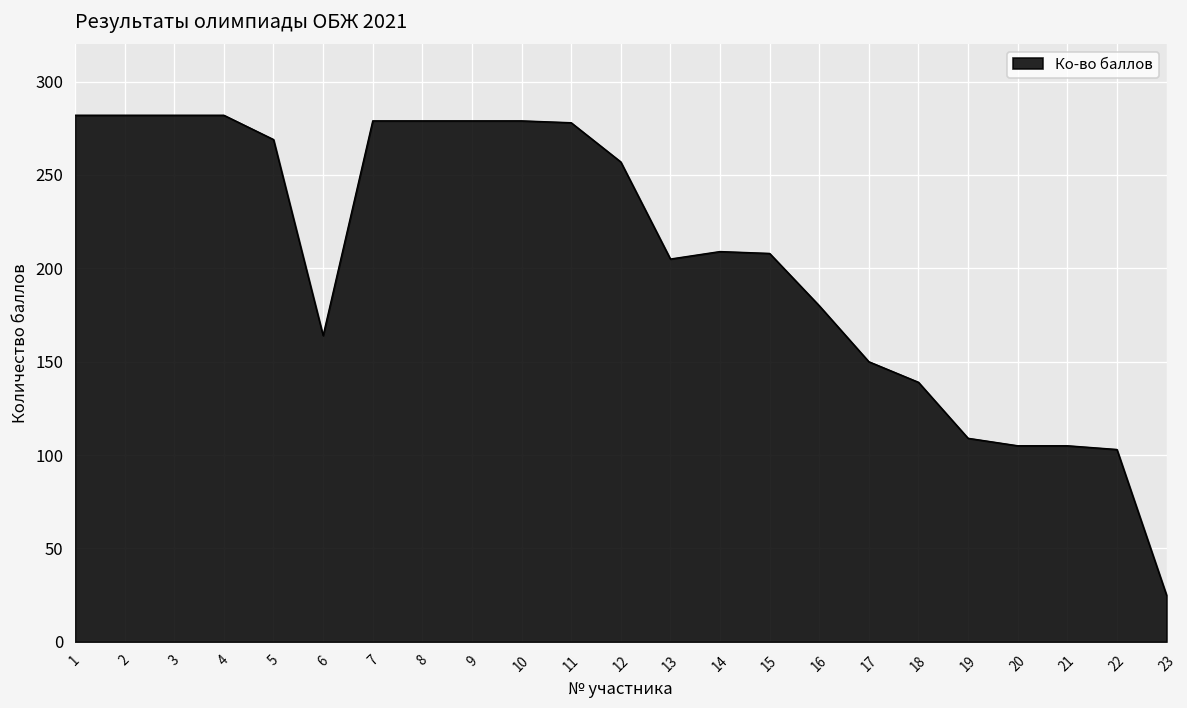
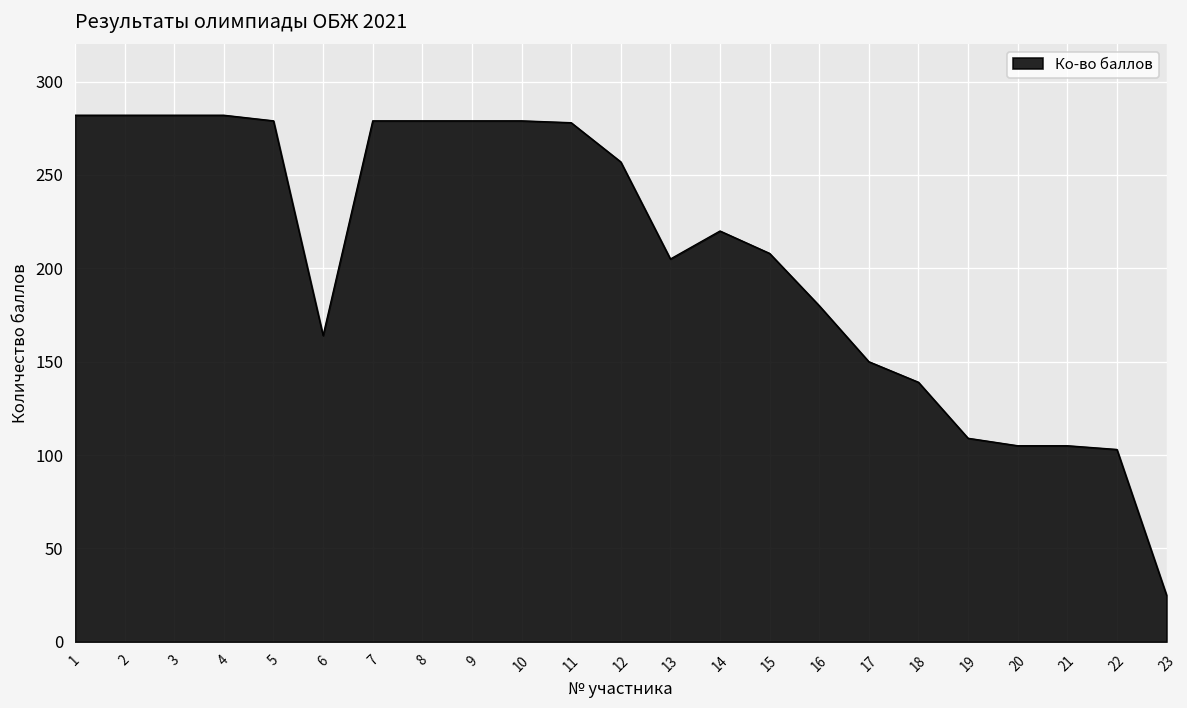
5: 269 -> 279
14: 209 -> 220
